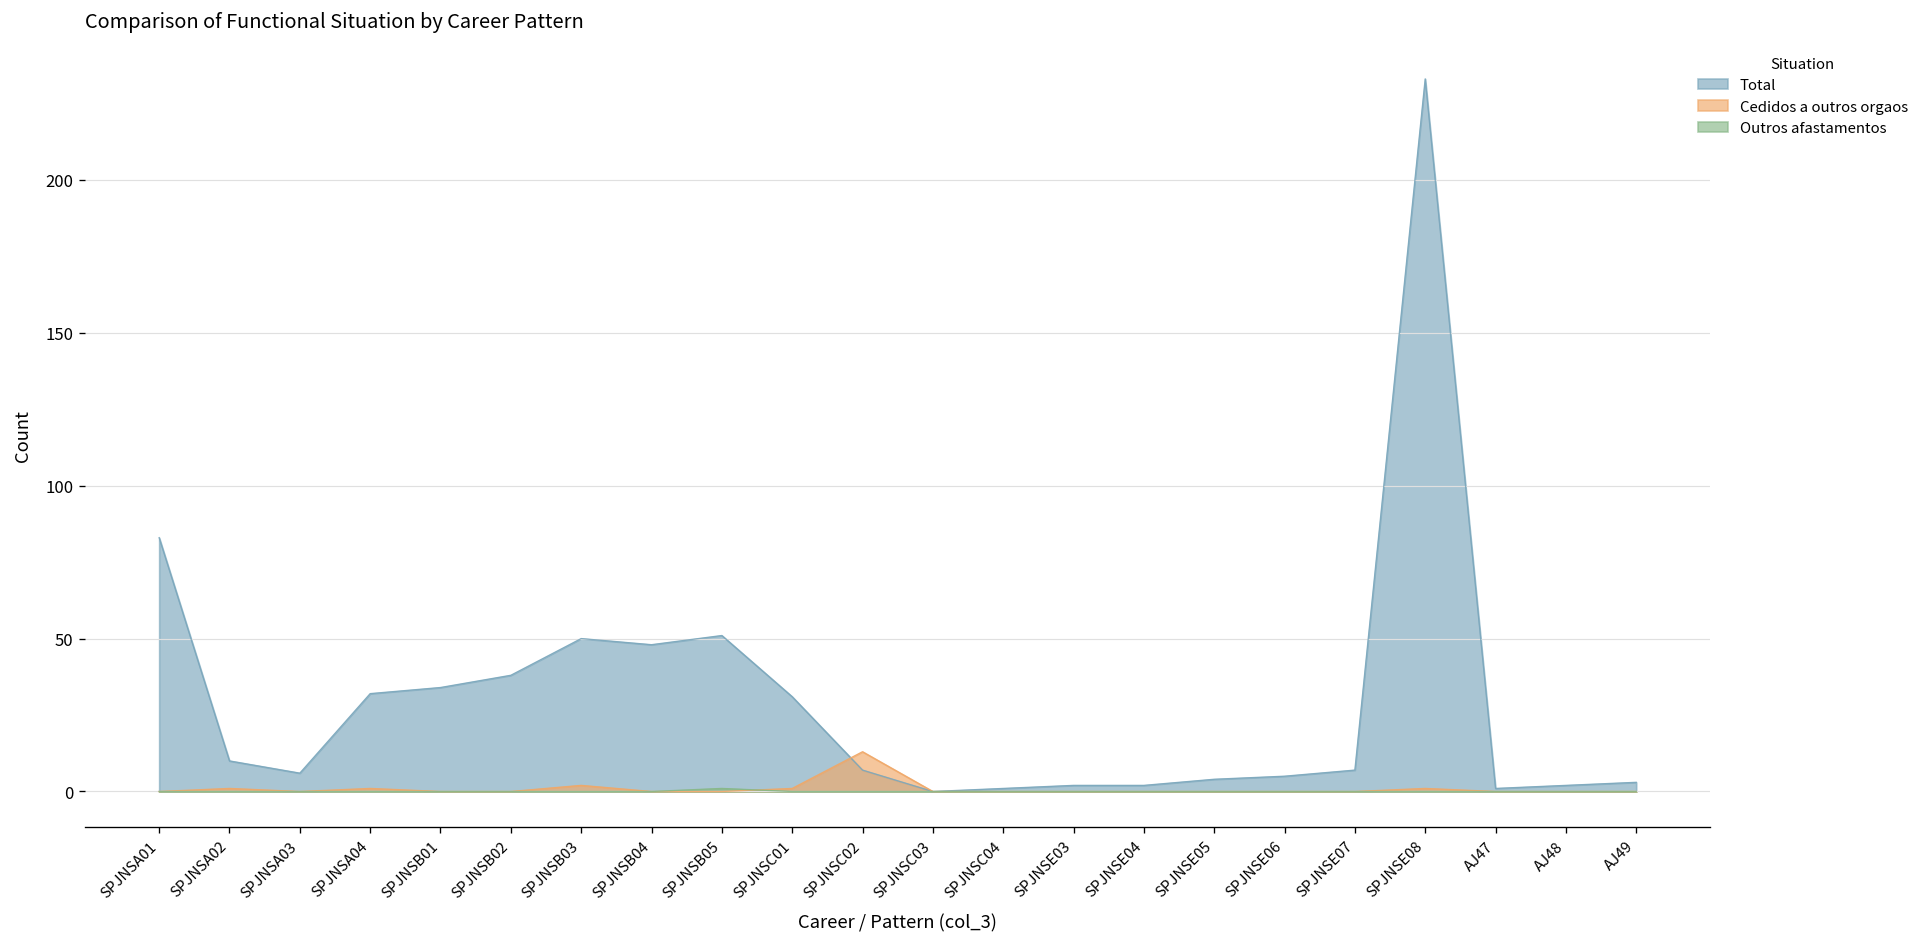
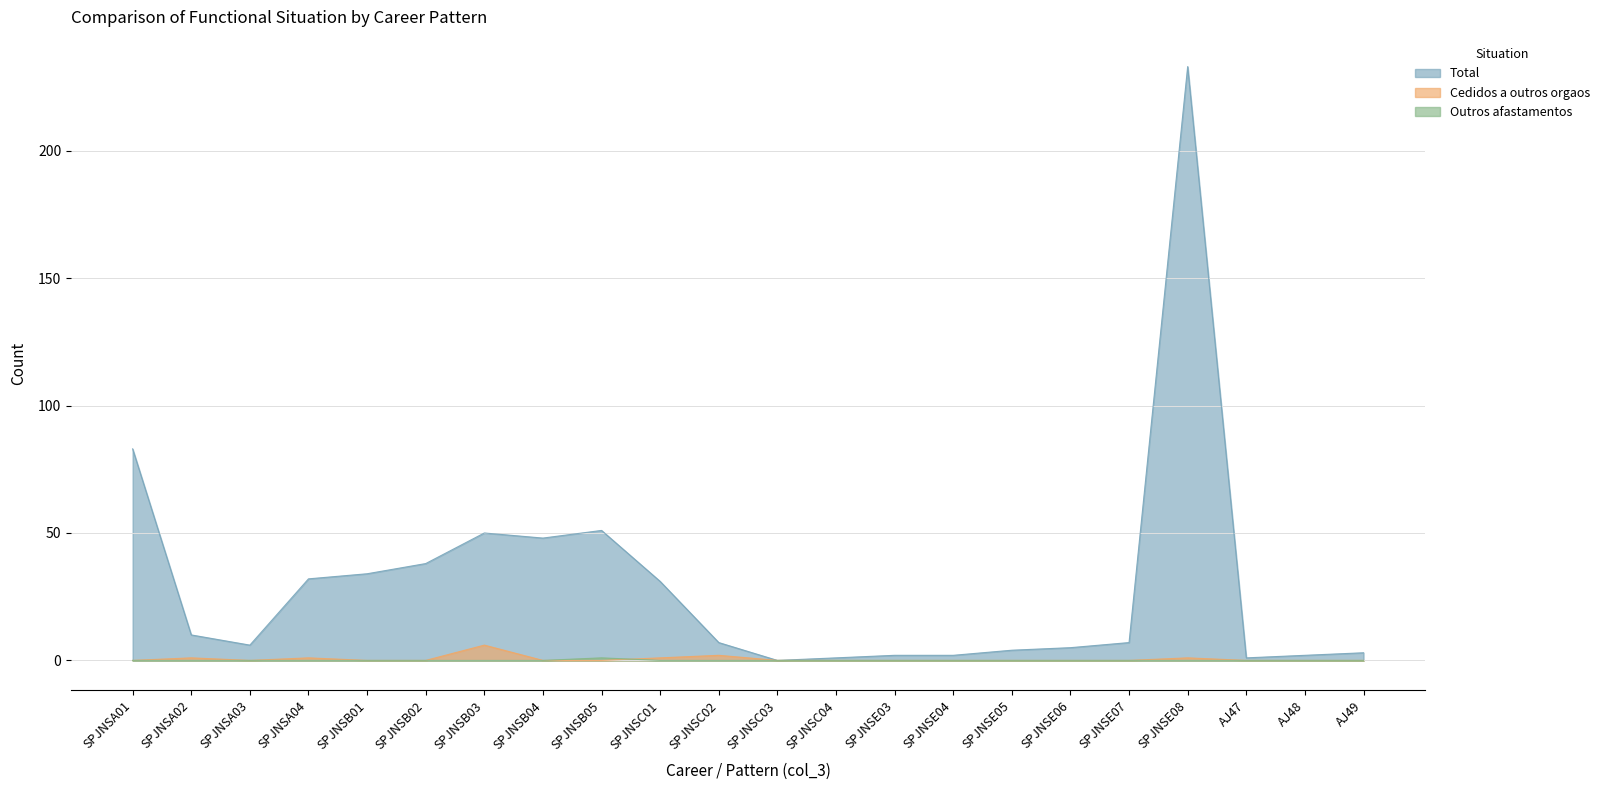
Cedidos a outros orgaos, SPJNSB03: 2 -> 6
Cedidos a outros orgaos, SPJNSC02: 13 -> 2
